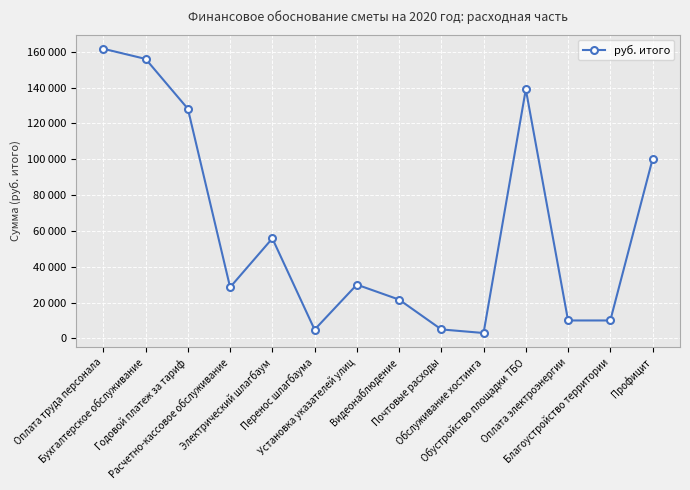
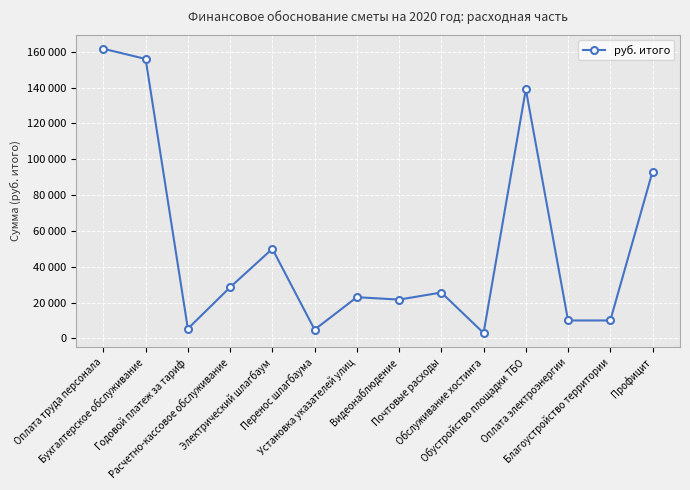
Годовой платеж за тариф: 128000 -> 5000
Электрический шлагбаум: 56000 -> 50000
Установка указателей улиц: 30000 -> 23000
Почтовые расходы: 5000 -> 26000
Профицит: 100000 -> 93000
